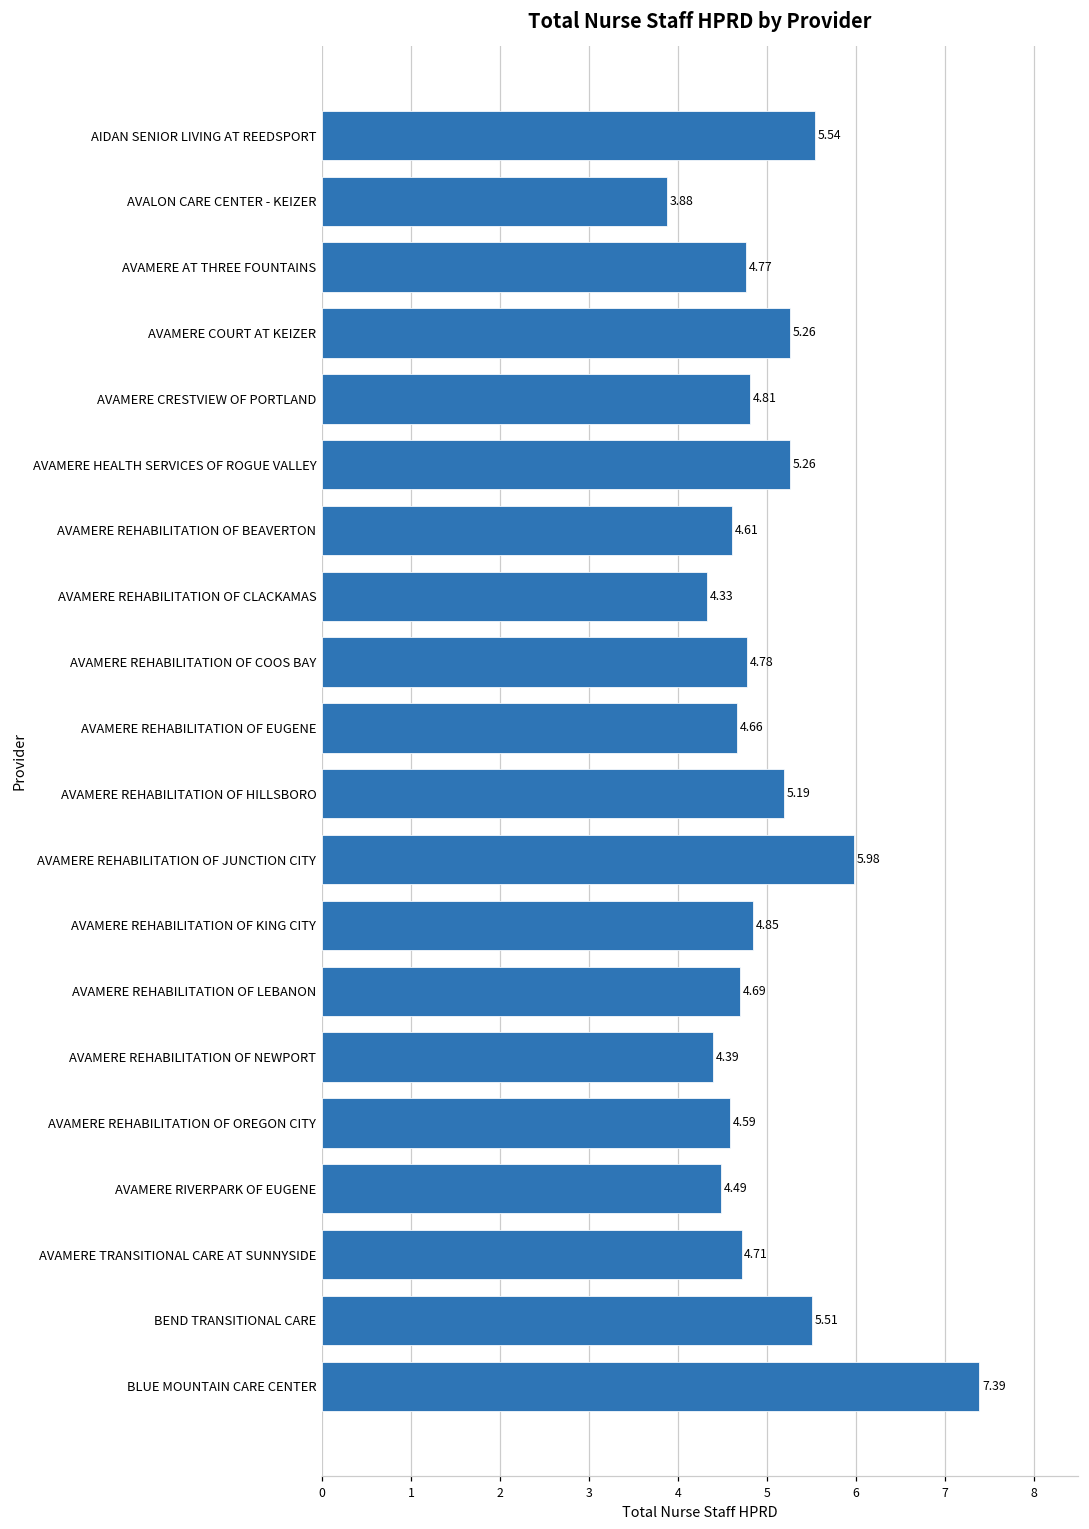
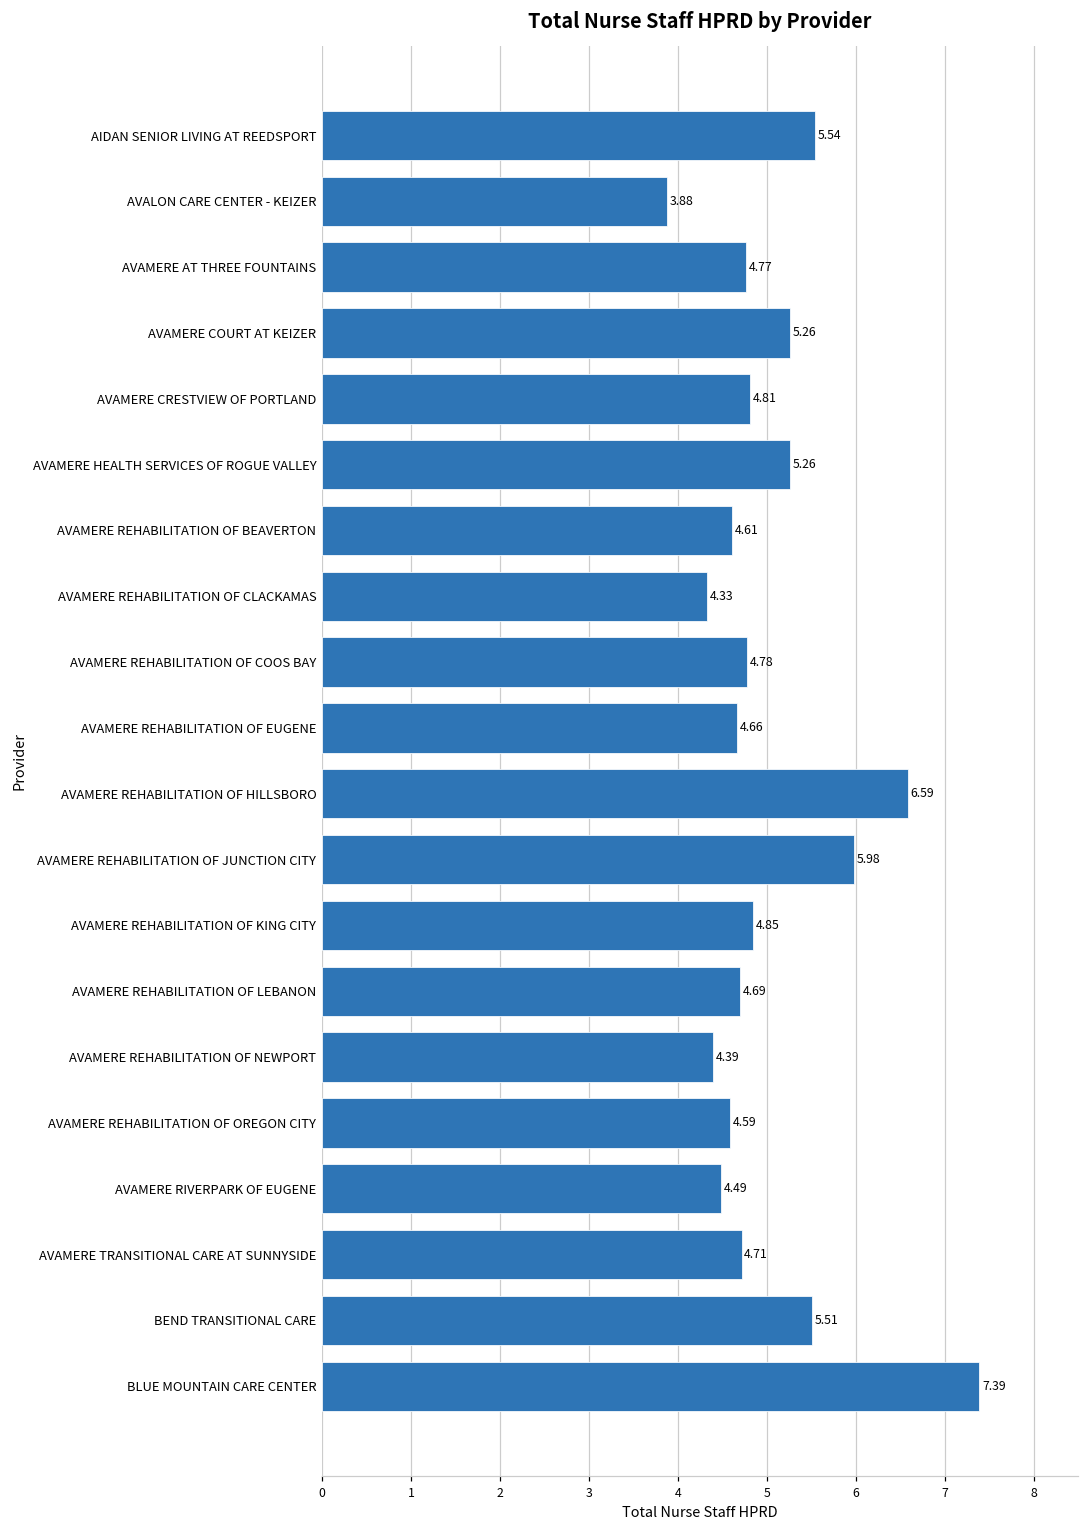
AVAMERE REHABILITATION OF HILLSBORO: 5.19 -> 6.59
